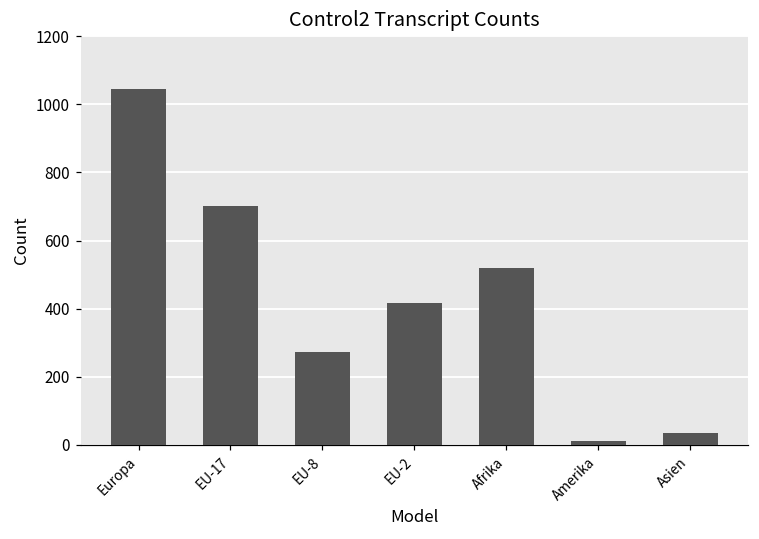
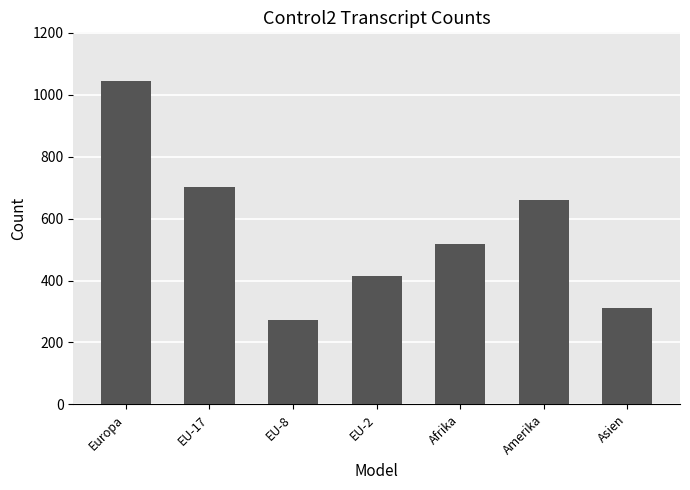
Amerika: 10 -> 660
Asien: 30 -> 310
